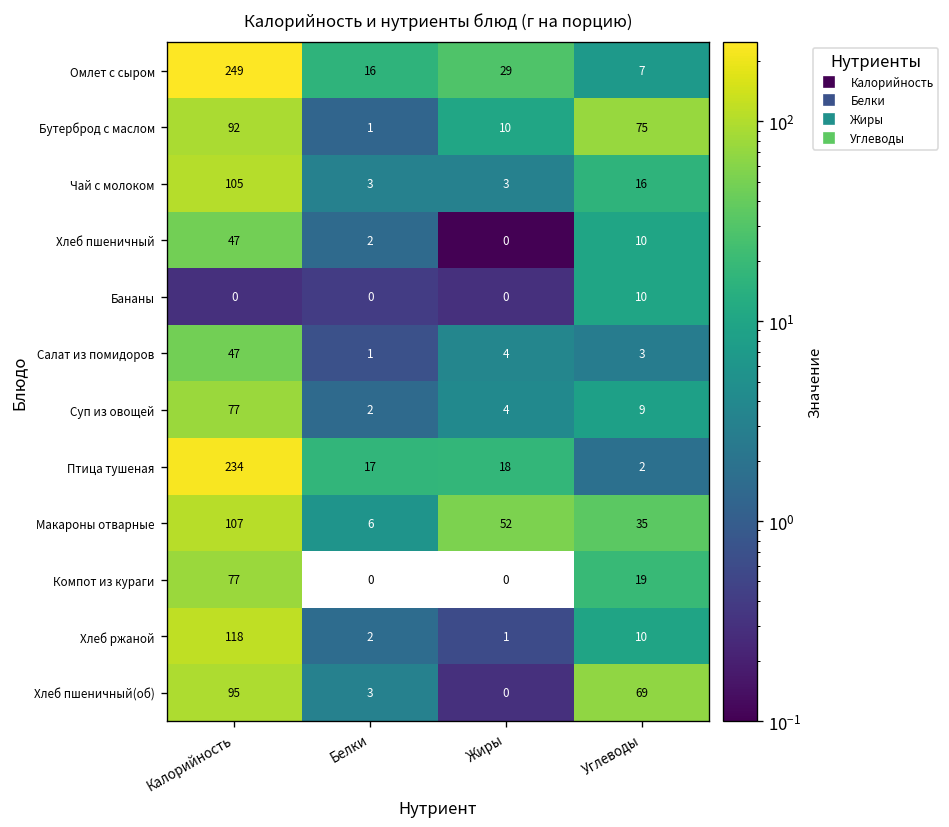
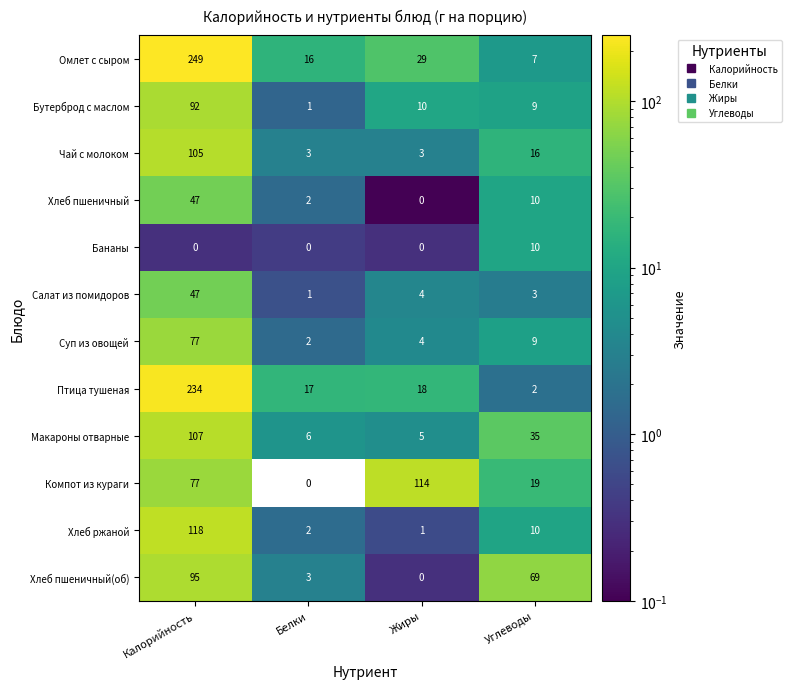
Бутерброд с маслом, Углеводы: 75 -> 9
Макароны отварные, Жиры: 52 -> 5
Компот из кураги, Жиры: 0 -> 114
